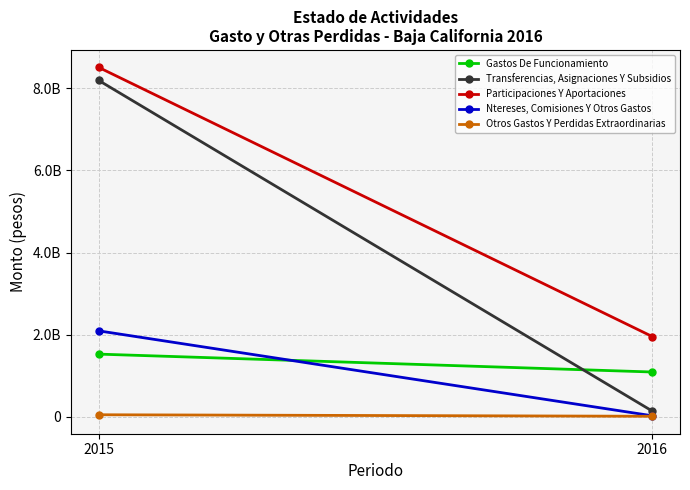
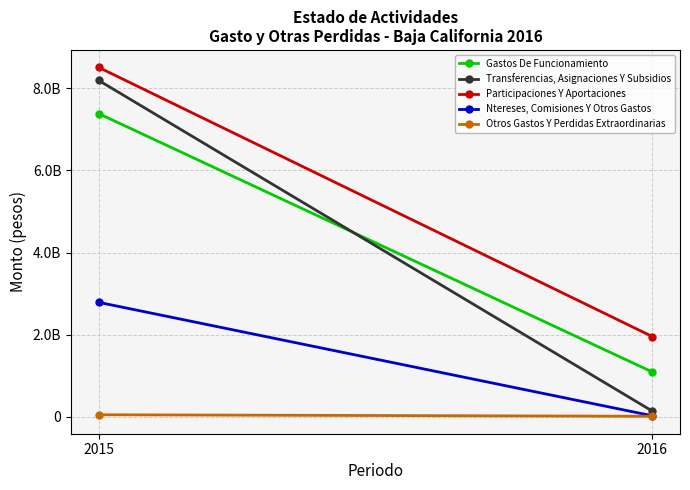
Gastos De Funcionamiento, 2015: 1500000000 -> 7400000000
Ntereses, Comisiones Y Otros Gastos, 2015: 2100000000 -> 2800000000
